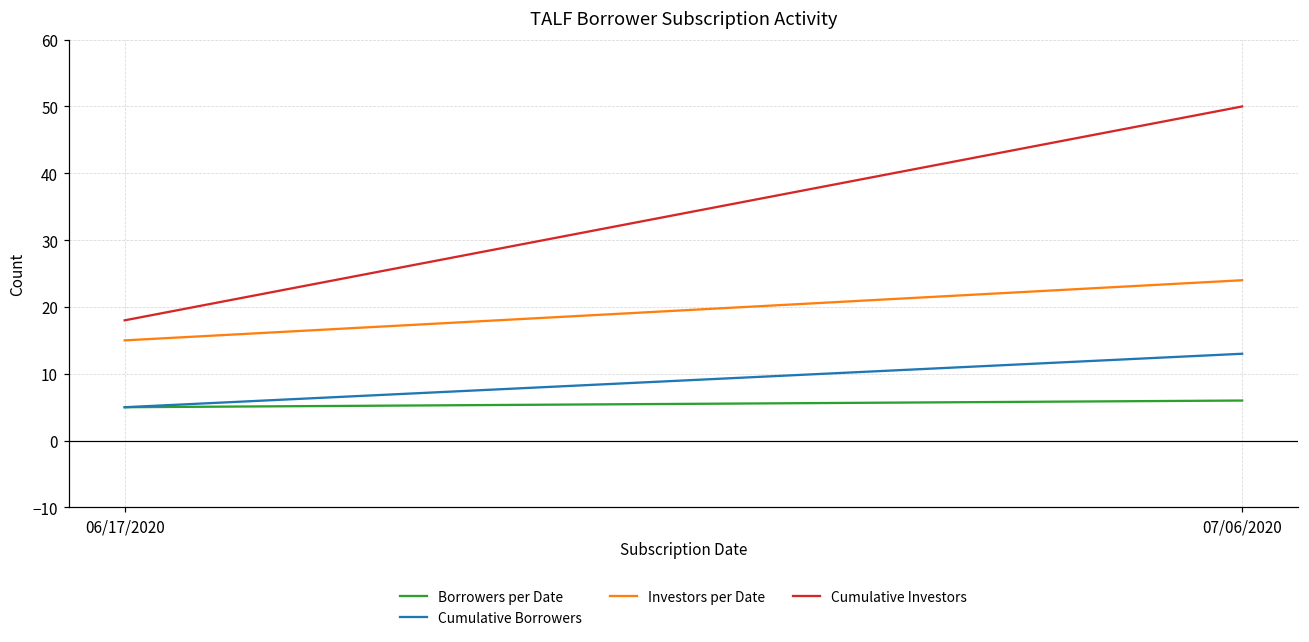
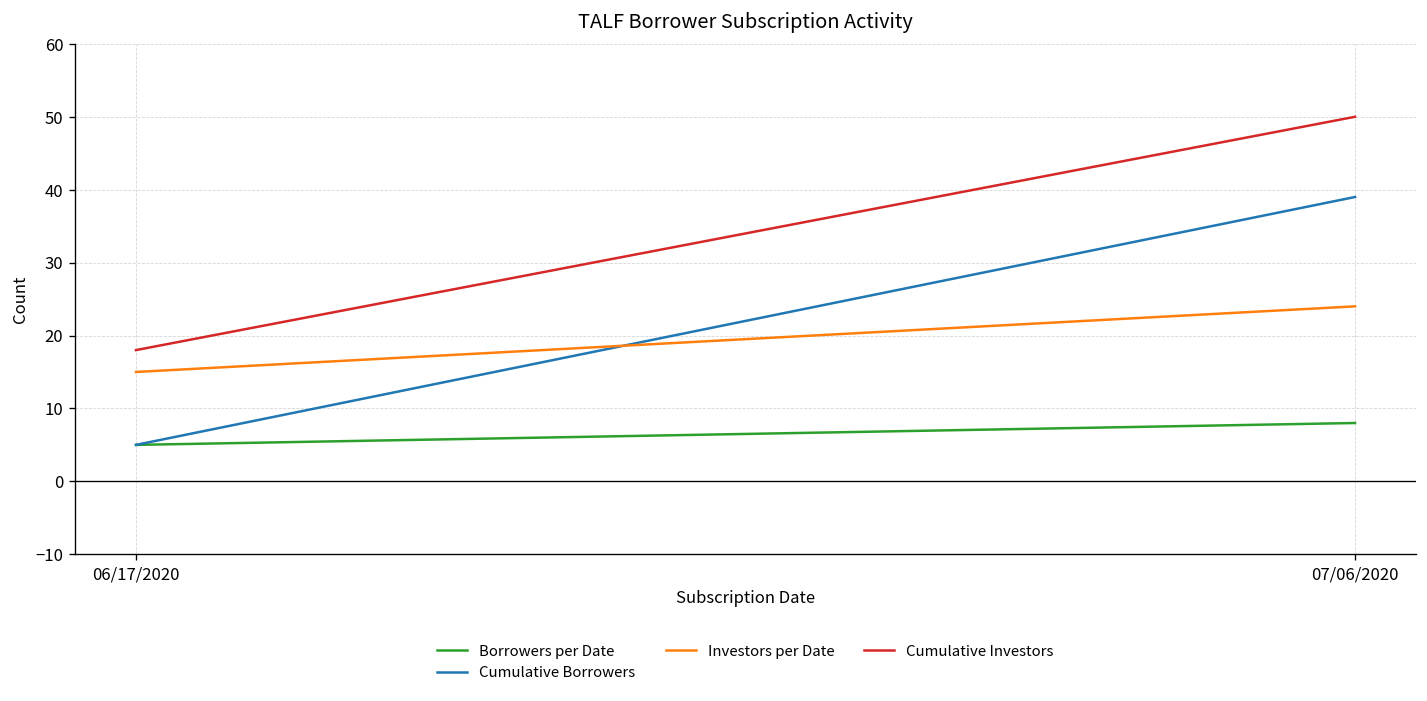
Borrowers per Date, 07/06/2020: 6 -> 8
Cumulative Borrowers, 07/06/2020: 13 -> 39
